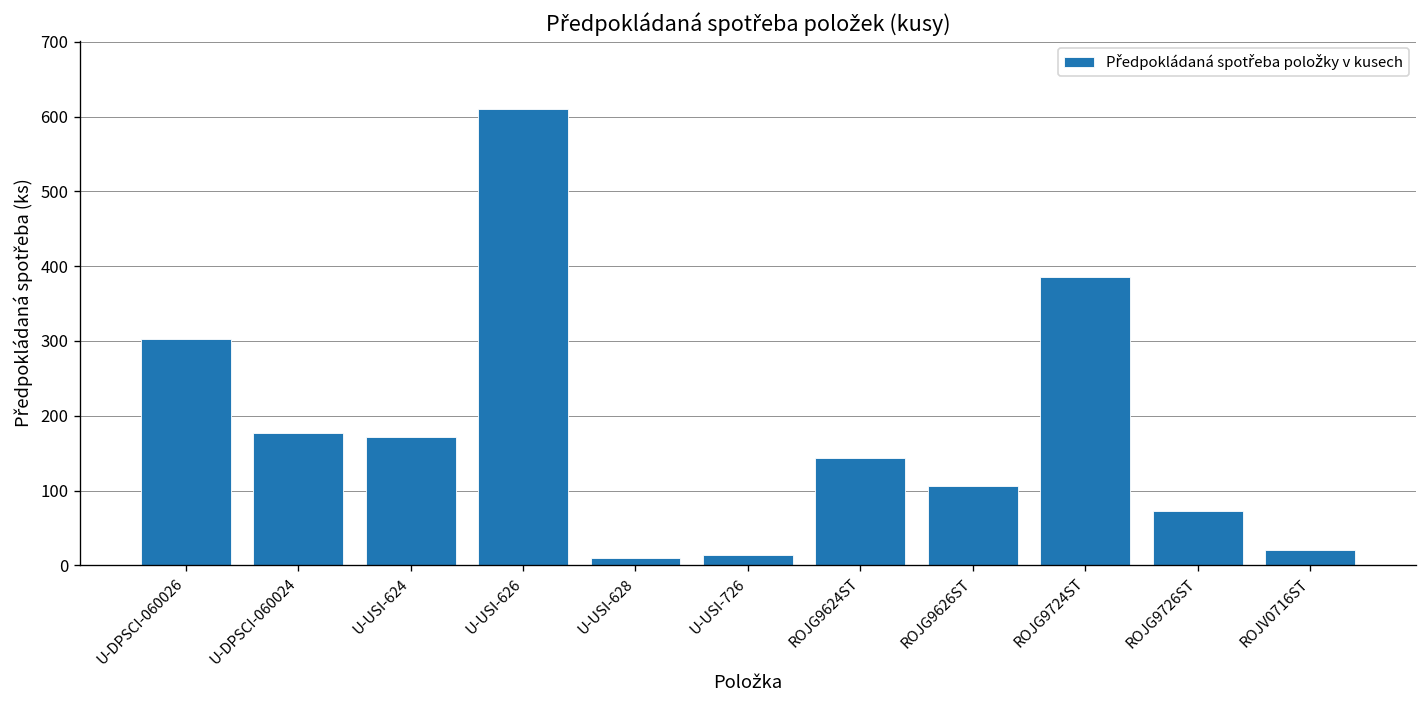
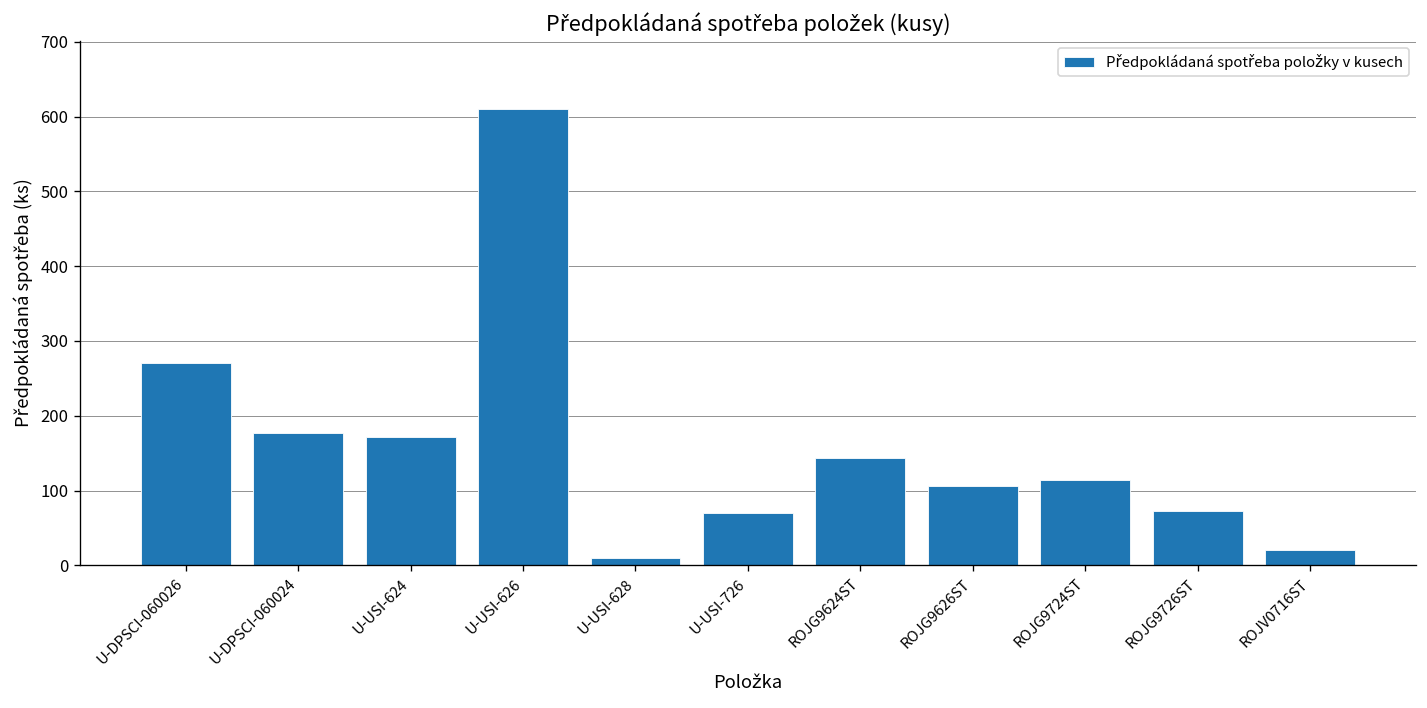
U-DPSCI-060026: 300 -> 270
U-USI-726: 10 -> 70
ROJG9724ST: 390 -> 110
